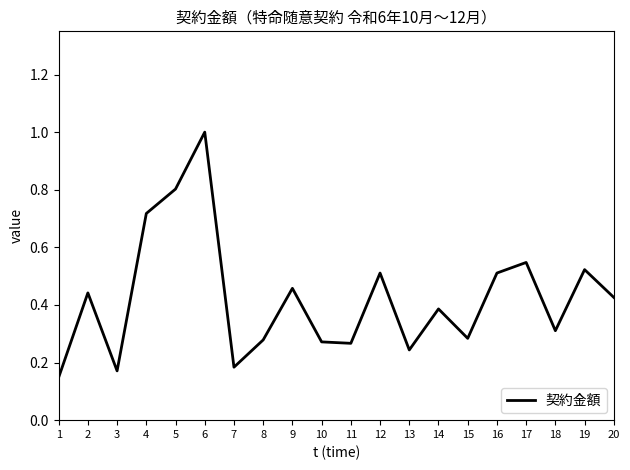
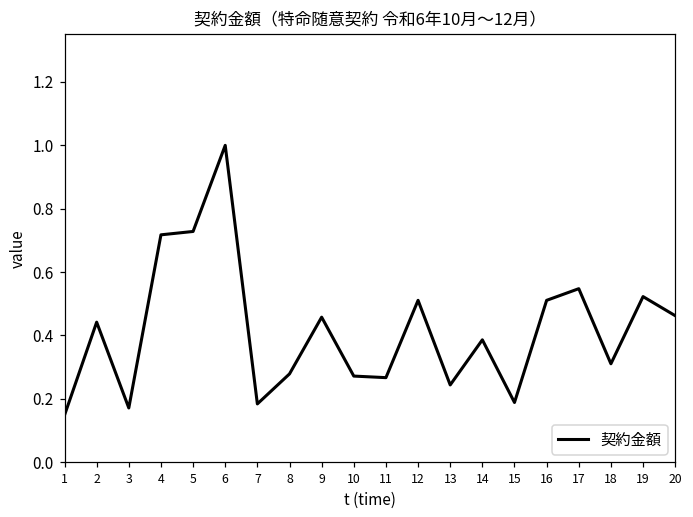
5: 0.80 -> 0.73
15: 0.28 -> 0.19
20: 0.43 -> 0.46
